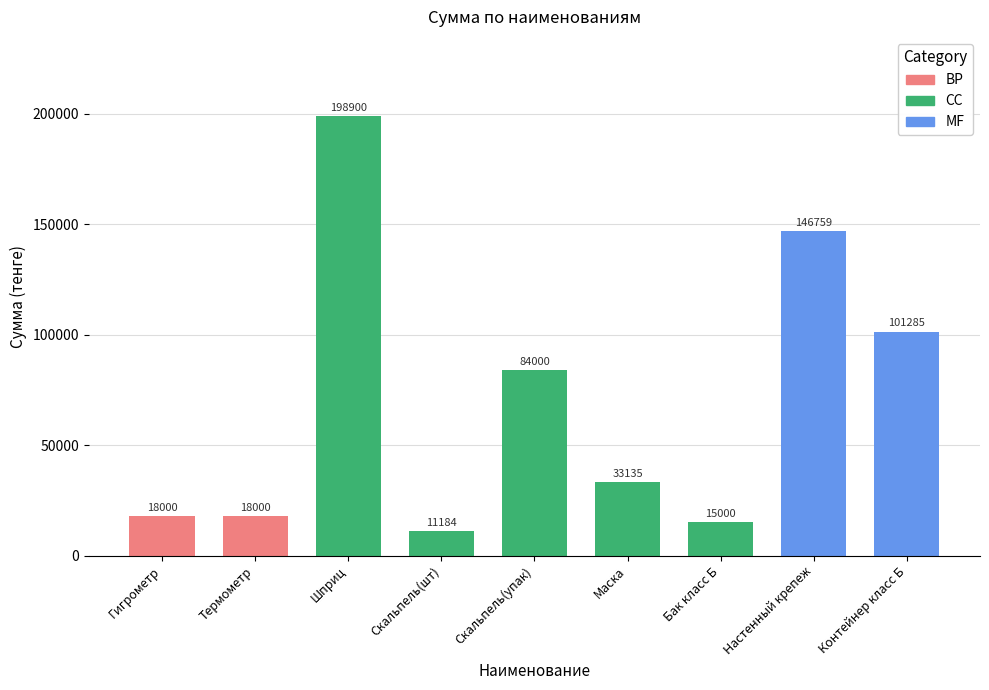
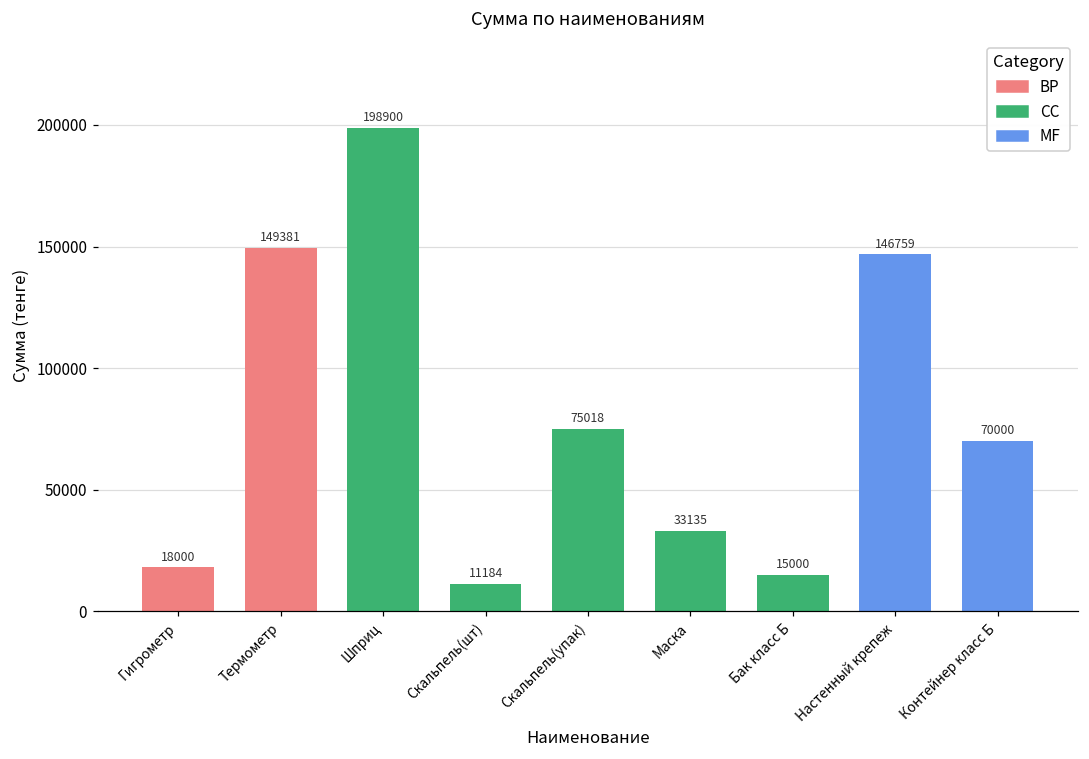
Термометр: 18000 -> 149381
Скальпель(упак): 84000 -> 75018
Контейнер класс Б: 101285 -> 70000
